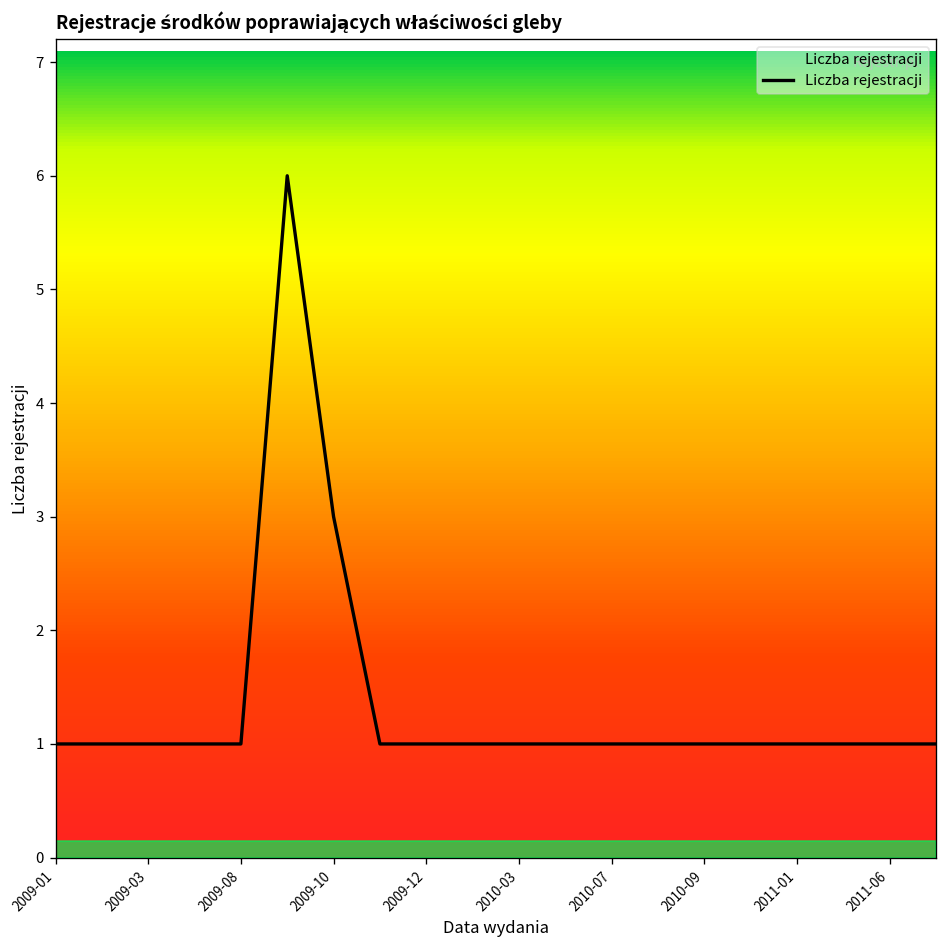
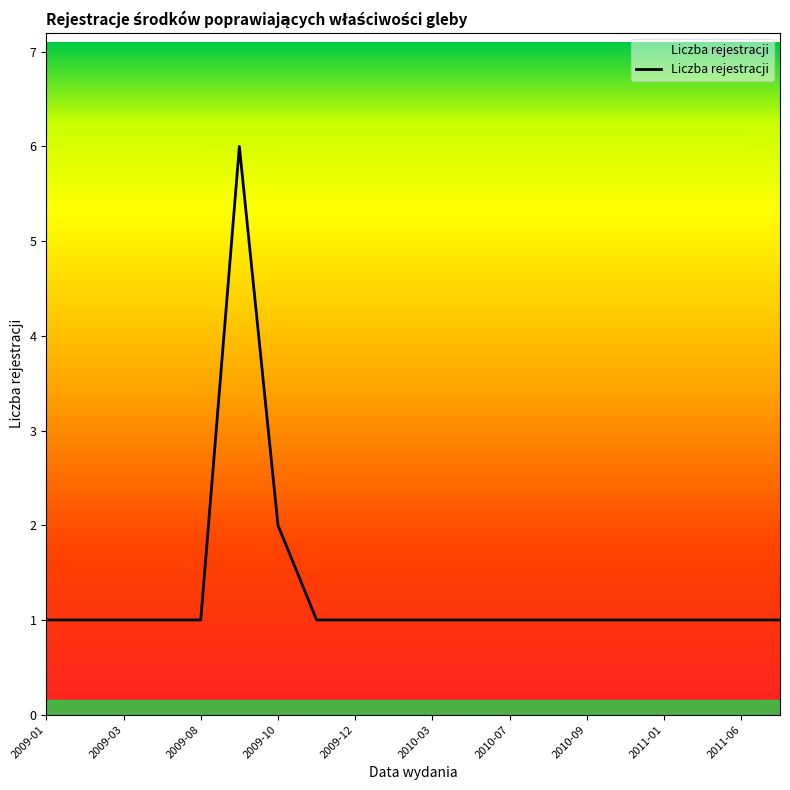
2009-10: 3 -> 2
